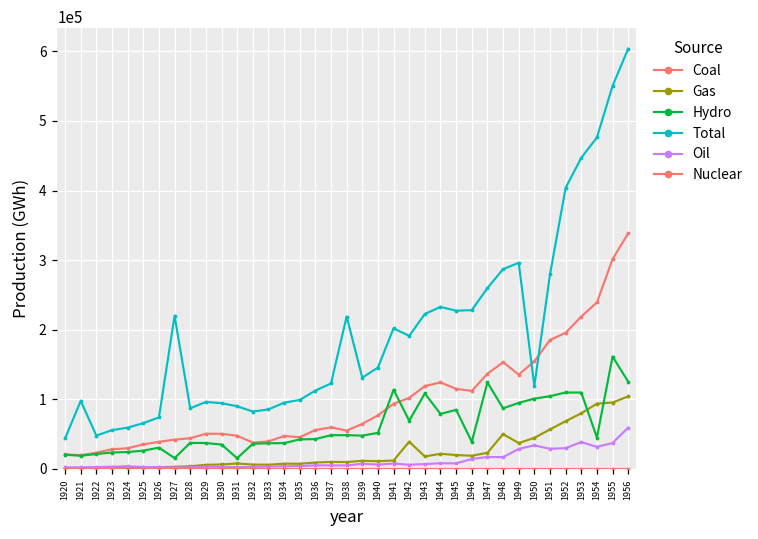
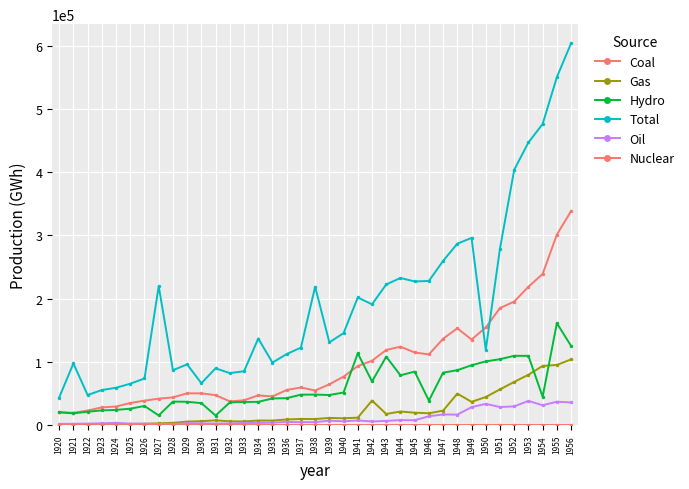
Total, 1930: 90000 -> 70000
Total, 1934: 100000 -> 140000
Hydro, 1947: 120000 -> 80000
Oil, 1956: 60000 -> 40000
